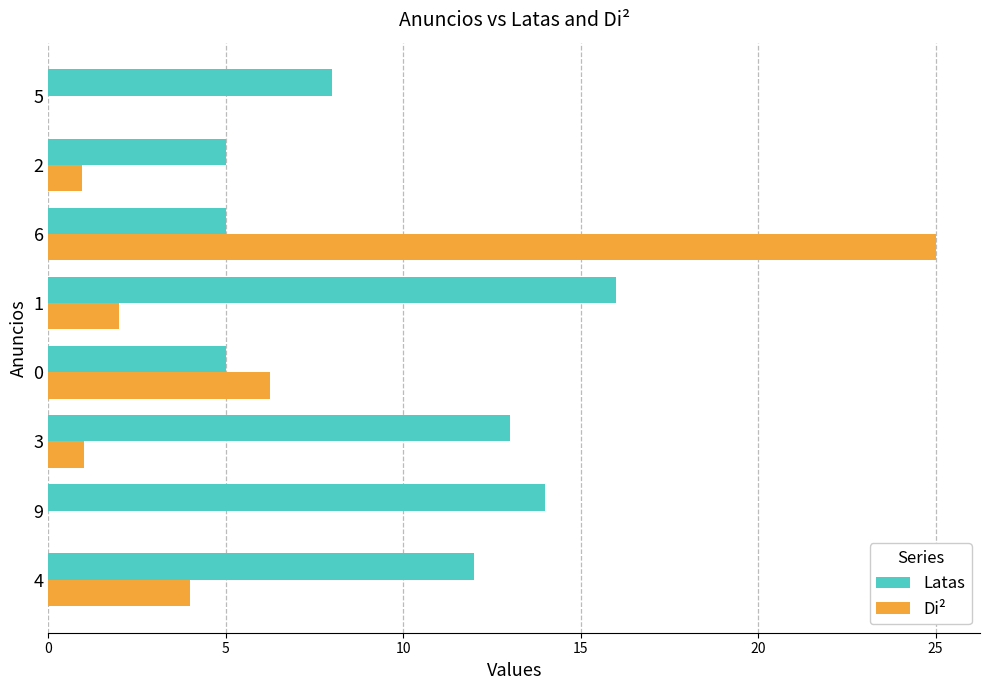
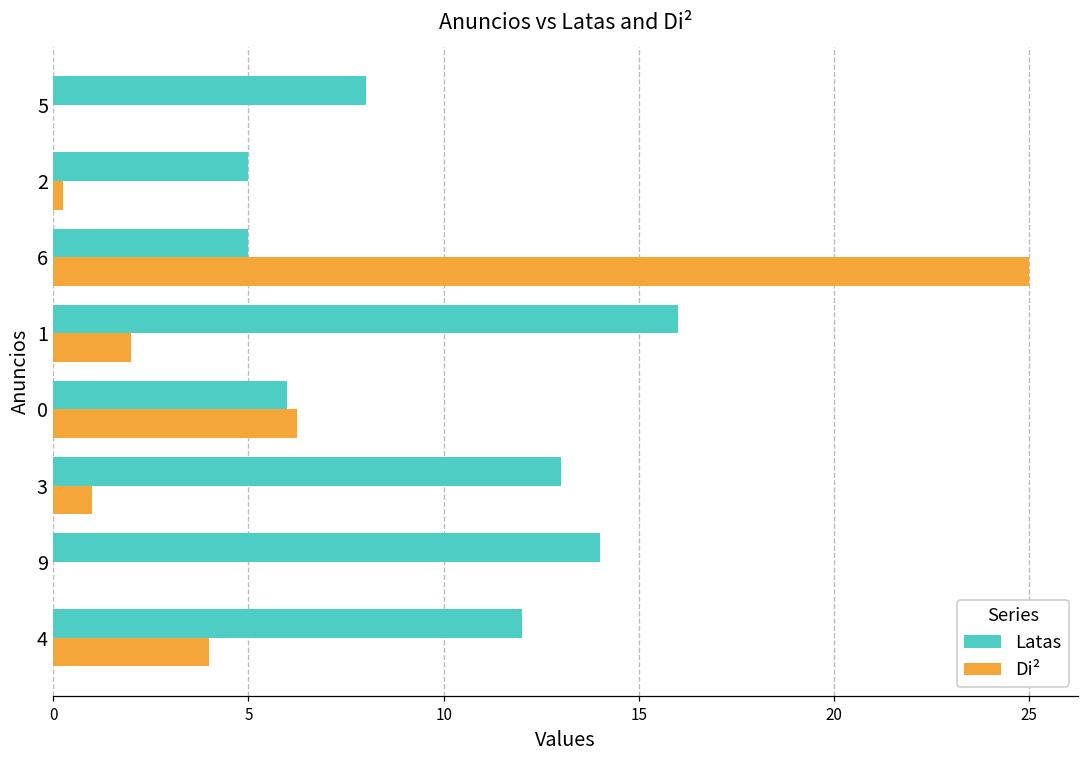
Di², 2: 0.9 -> 0.3
Latas, 0: 5 -> 6
